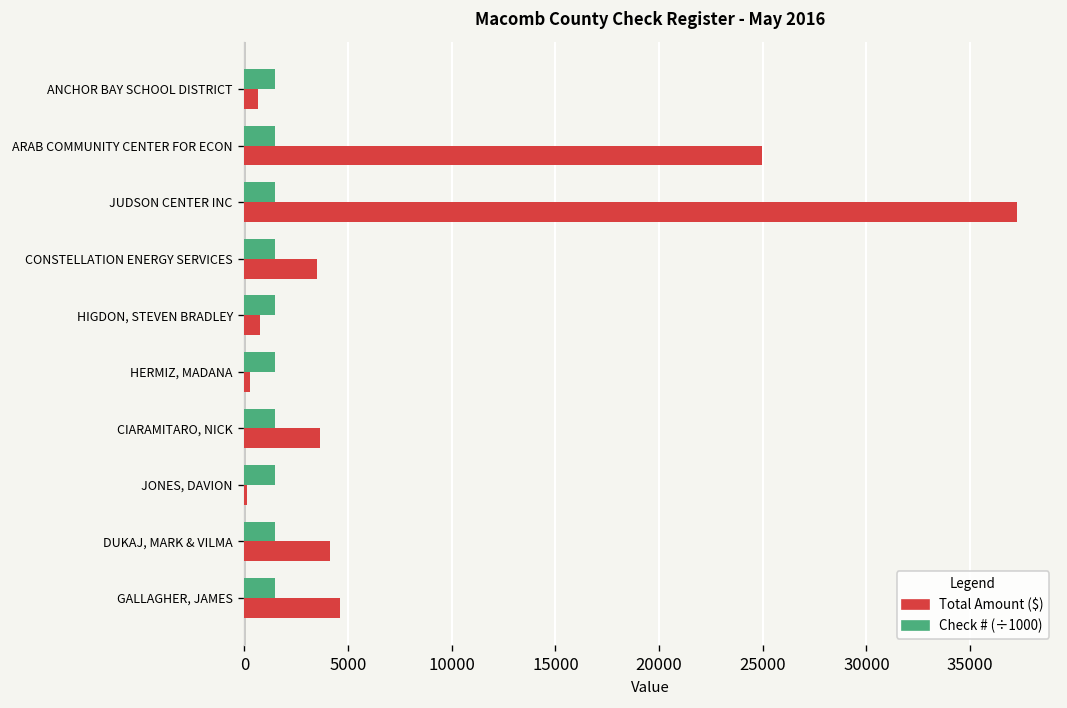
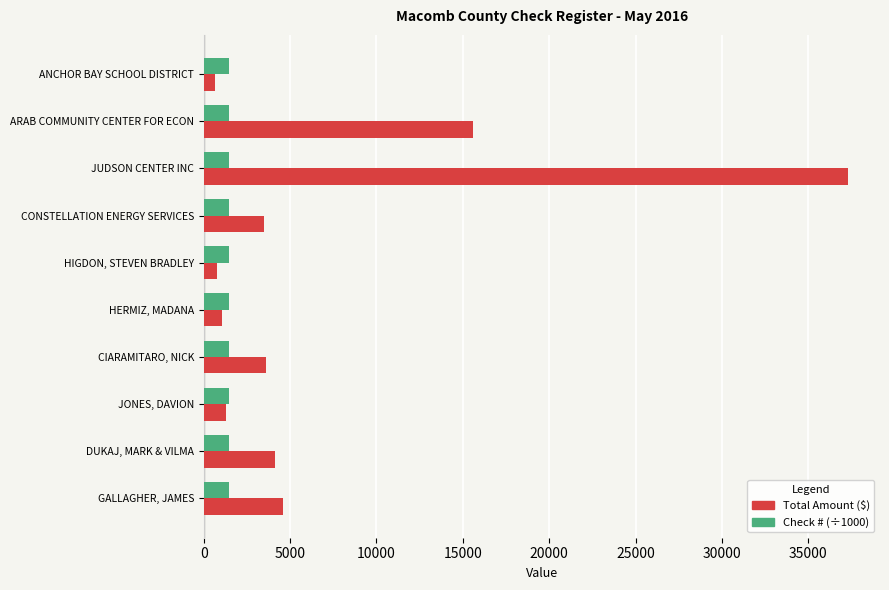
Total Amount ($), ARAB COMMUNITY CENTER FOR ECON: 25000 -> 15600
Total Amount ($), HERMIZ, MADANA: 300 -> 1000
Total Amount ($), JONES, DAVION: 100 -> 1300
